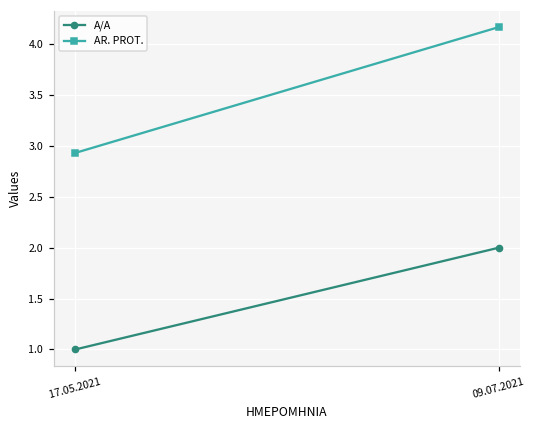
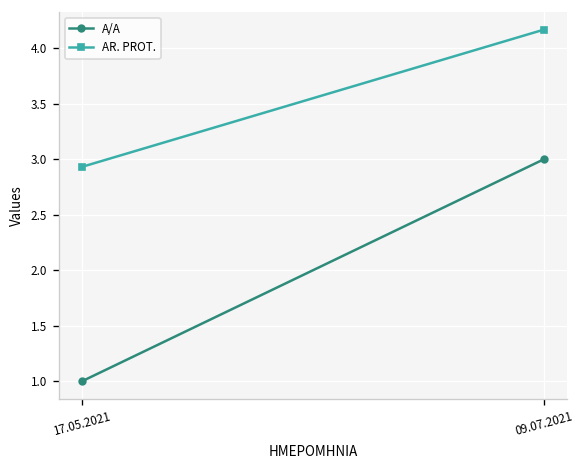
A/A, 09.07.2021: 2 -> 3
